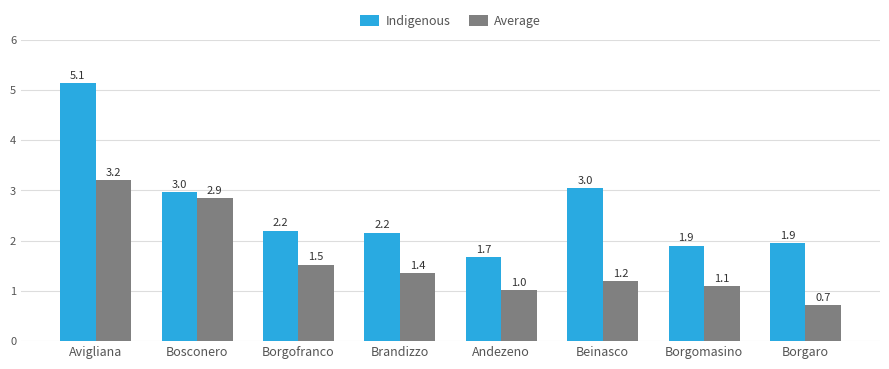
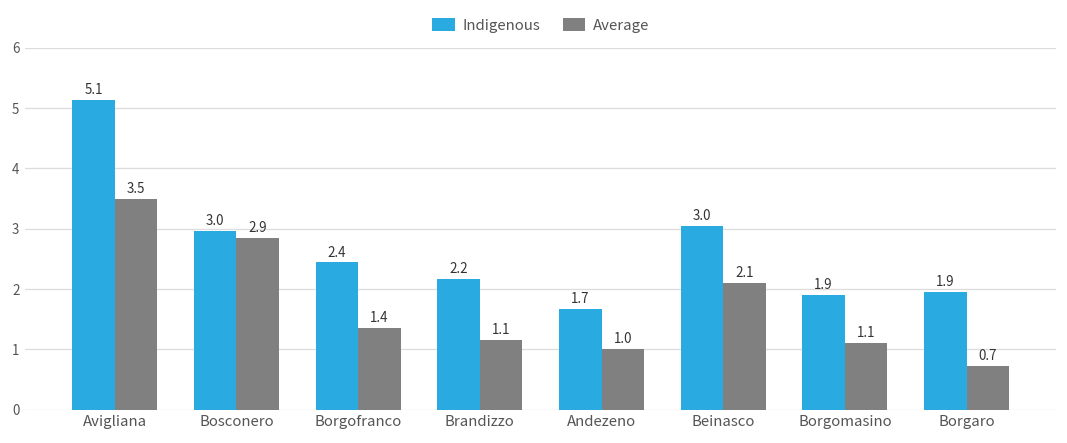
Average, Avigliana: 3.2 -> 3.5
Indigenous, Borgofranco: 2.2 -> 2.4
Average, Borgofranco: 1.5 -> 1.4
Average, Brandizzo: 1.4 -> 1.1
Average, Beinasco: 1.2 -> 2.1
